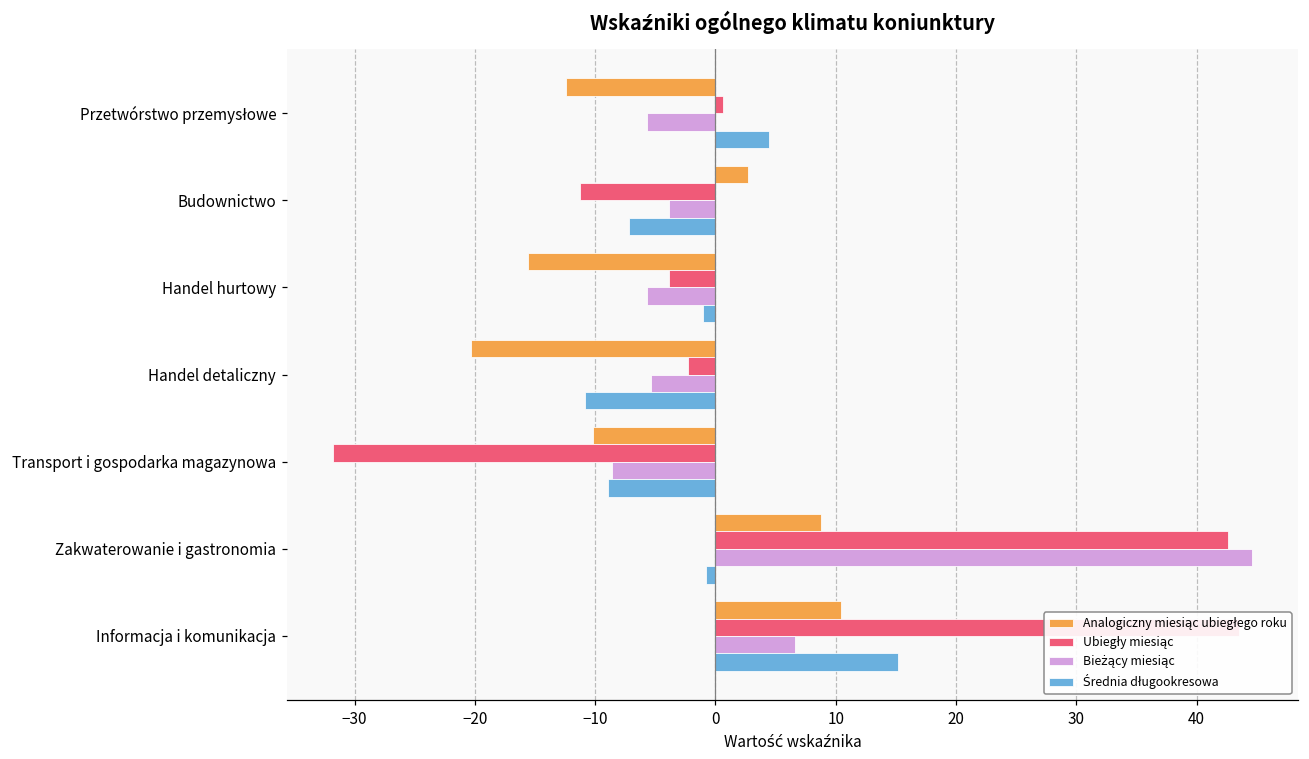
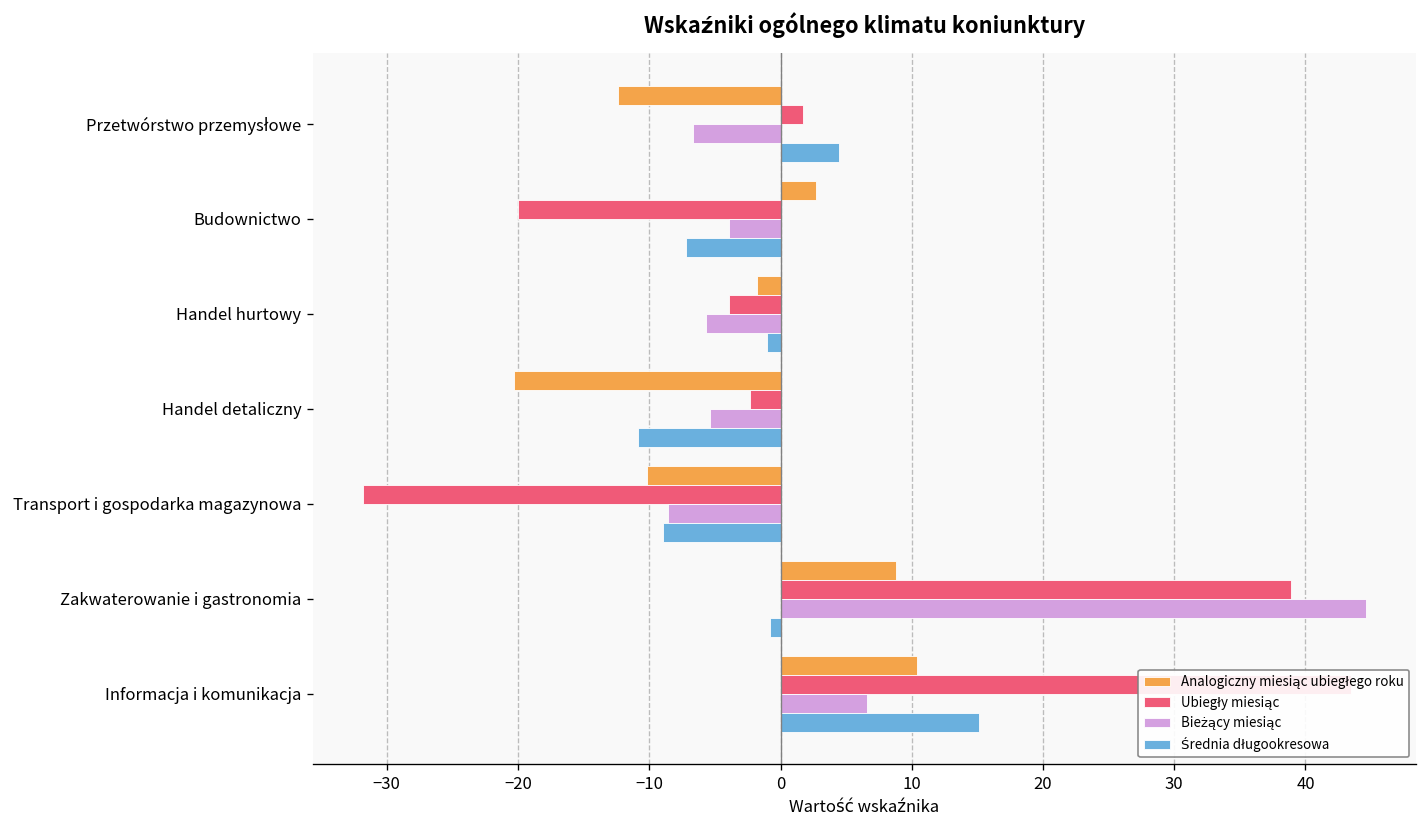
Ubiegły miesiąc, Przetwórstwo przemysłowe: 0.6 -> 1.7
Bieżący miesiąc, Przetwórstwo przemysłowe: -5.7 -> -6.7
Ubiegły miesiąc, Budownictwo: -11.3 -> -20.0
Analogiczny miesiąc ubiegłego roku, Handel hurtowy: -15.6 -> -1.8
Ubiegły miesiąc, Zakwaterowanie i gastronomia: 42.6 -> 38.9
